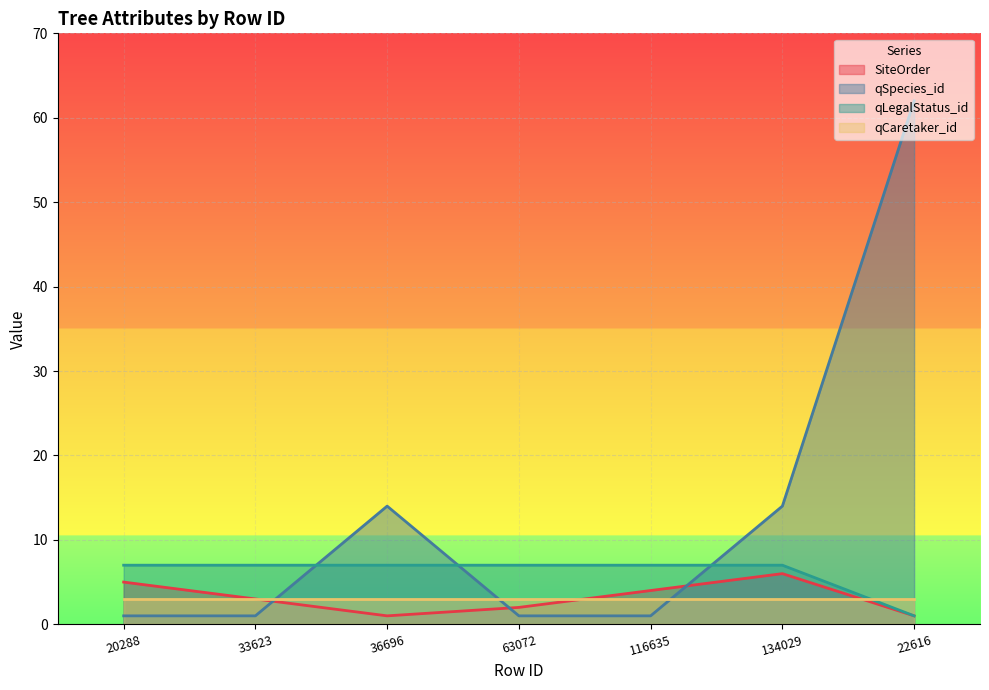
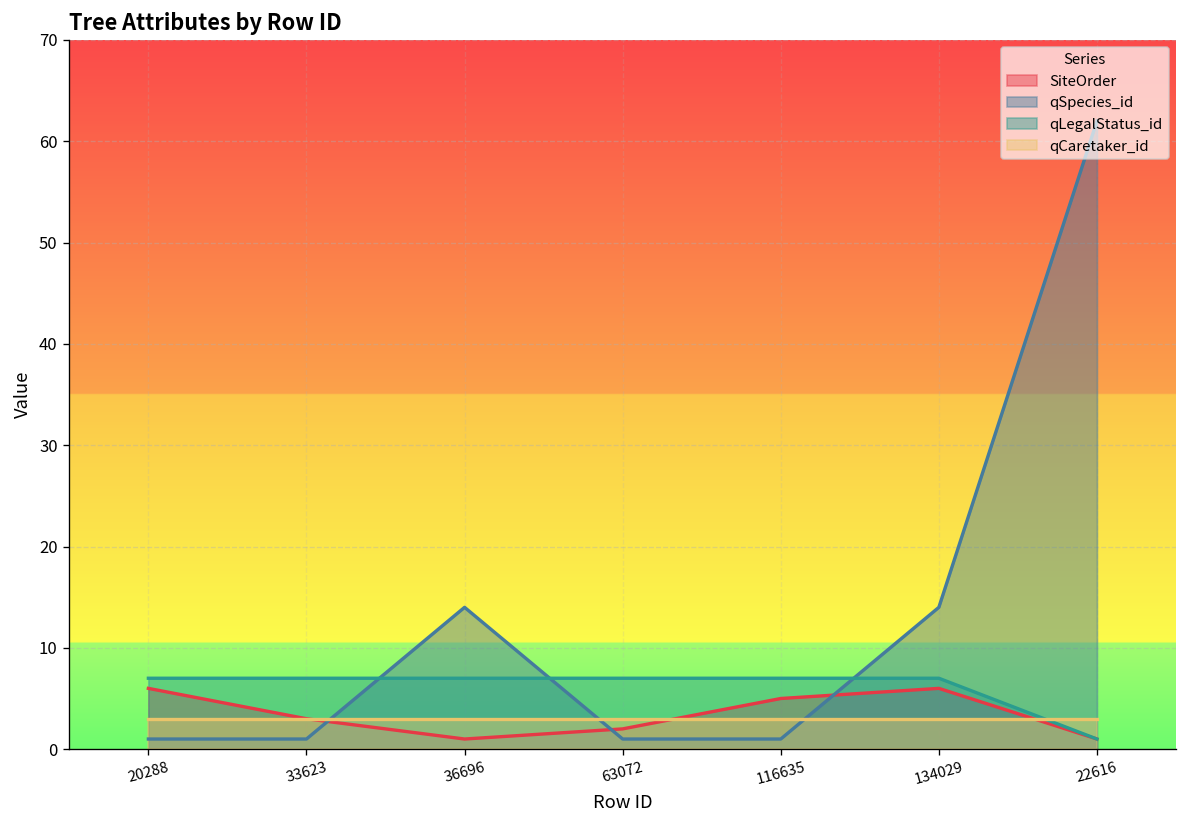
SiteOrder, 20288: 5 -> 6
SiteOrder, 116635: 4 -> 5
